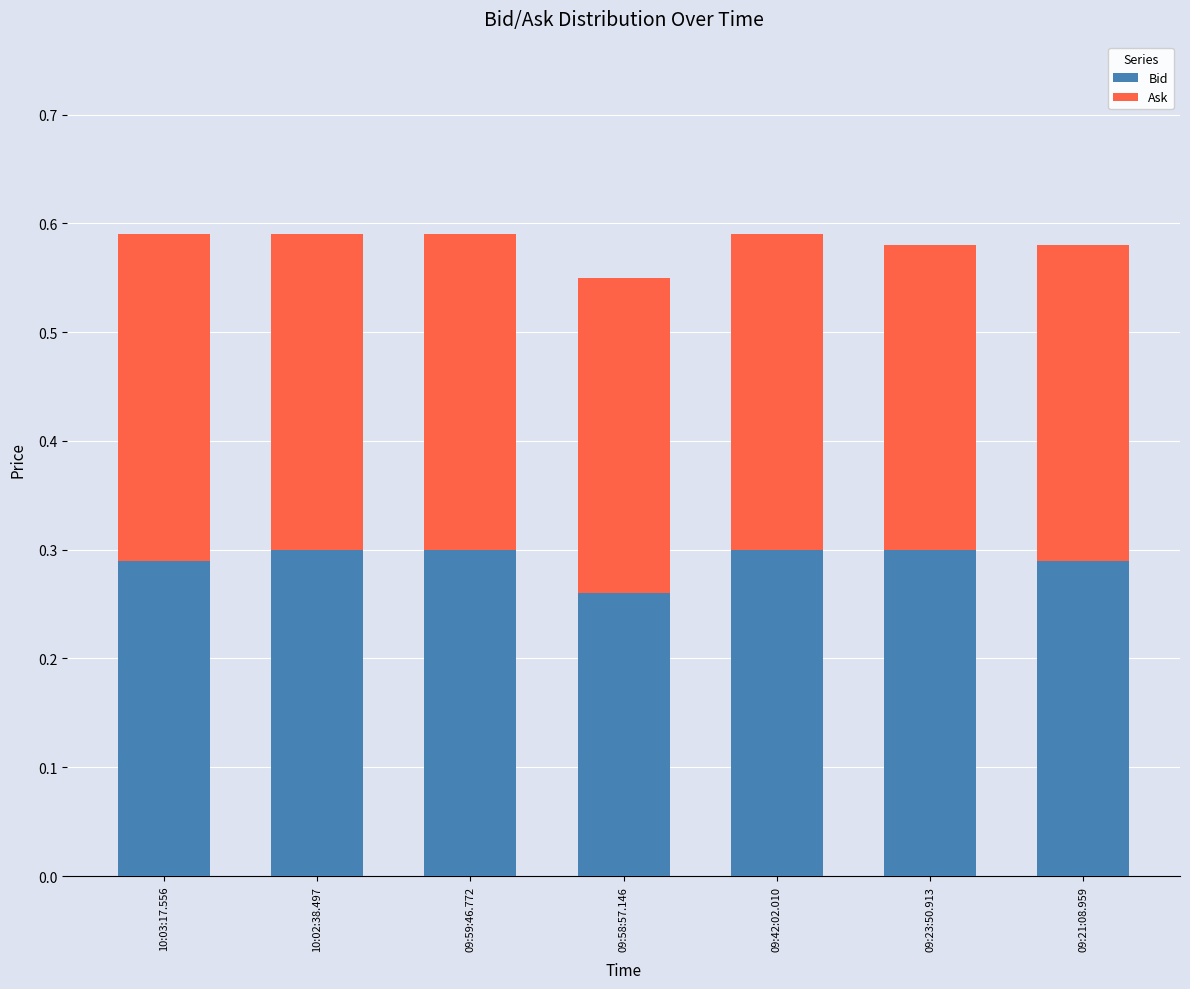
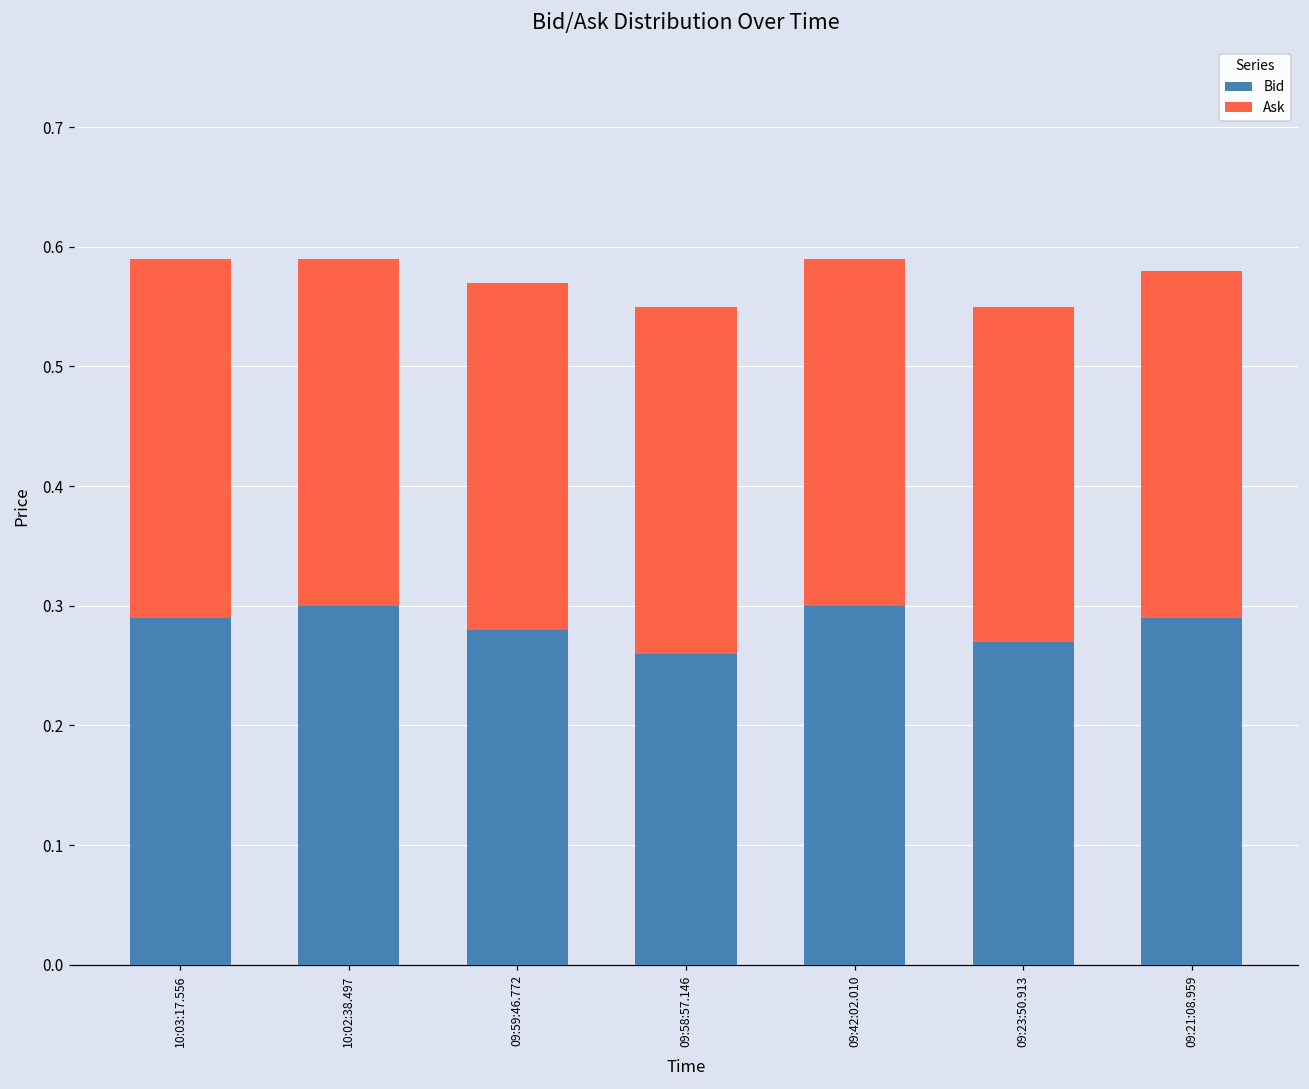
Bid, 09:59:46.772: 0.30 -> 0.28
Bid, 09:23:50.913: 0.30 -> 0.27
